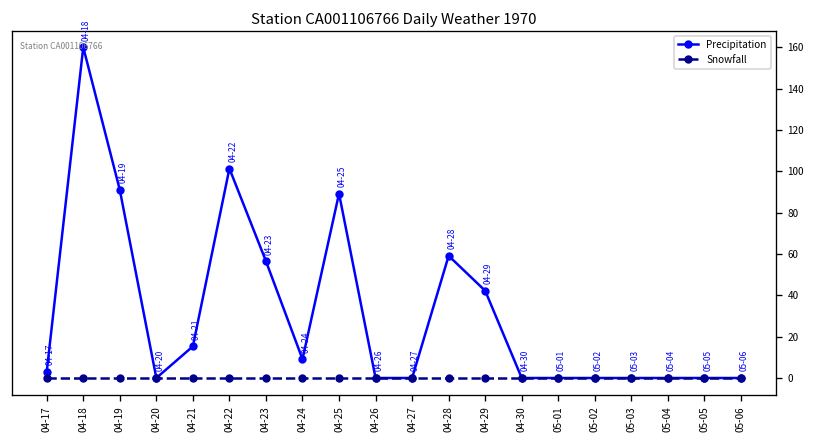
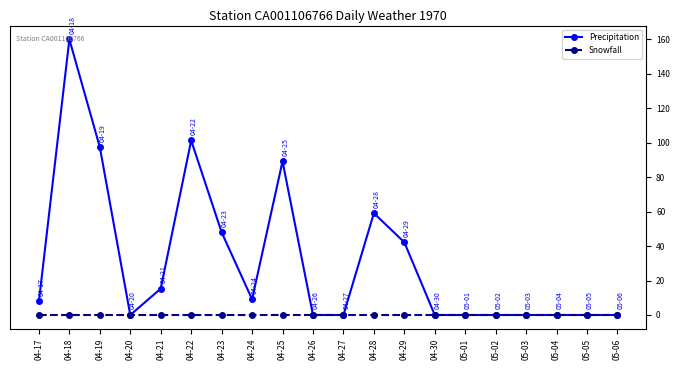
Precipitation, 04-17: 3 -> 8
Precipitation, 04-19: 91 -> 97
Precipitation, 04-23: 57 -> 48
